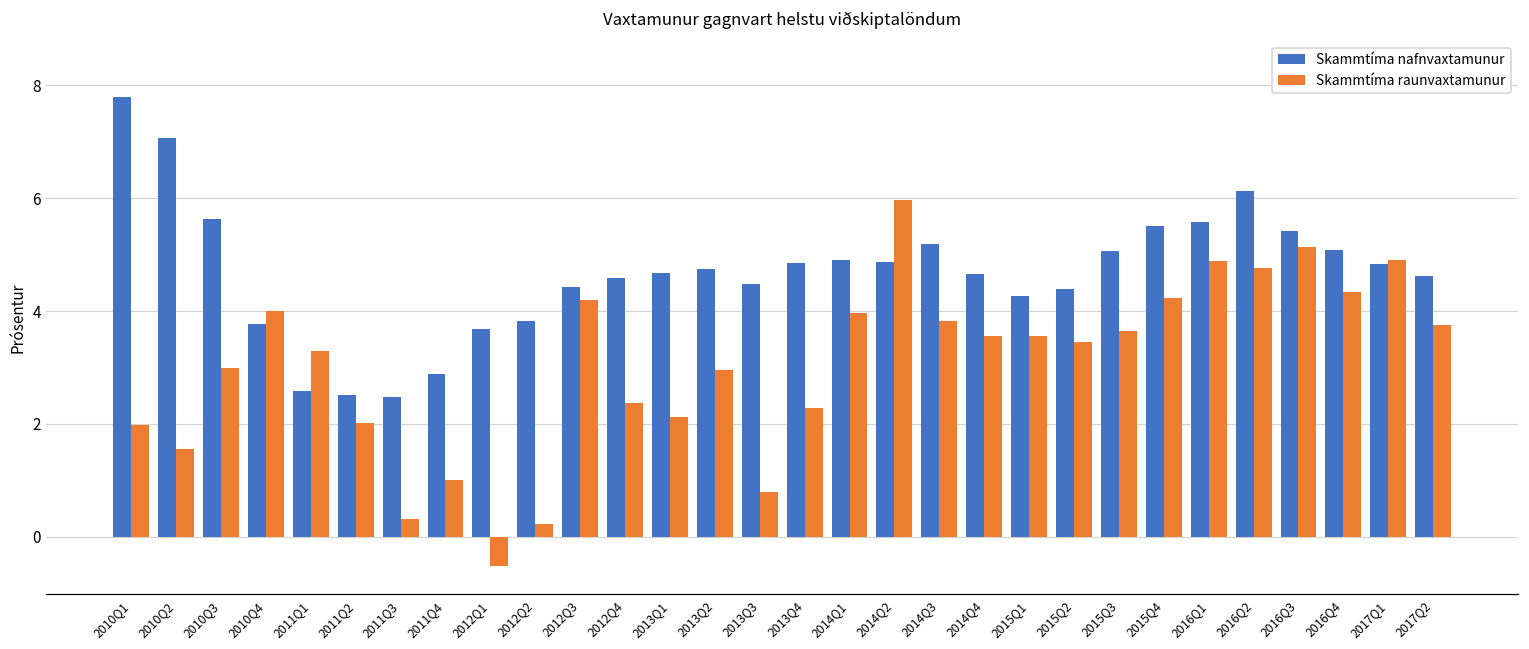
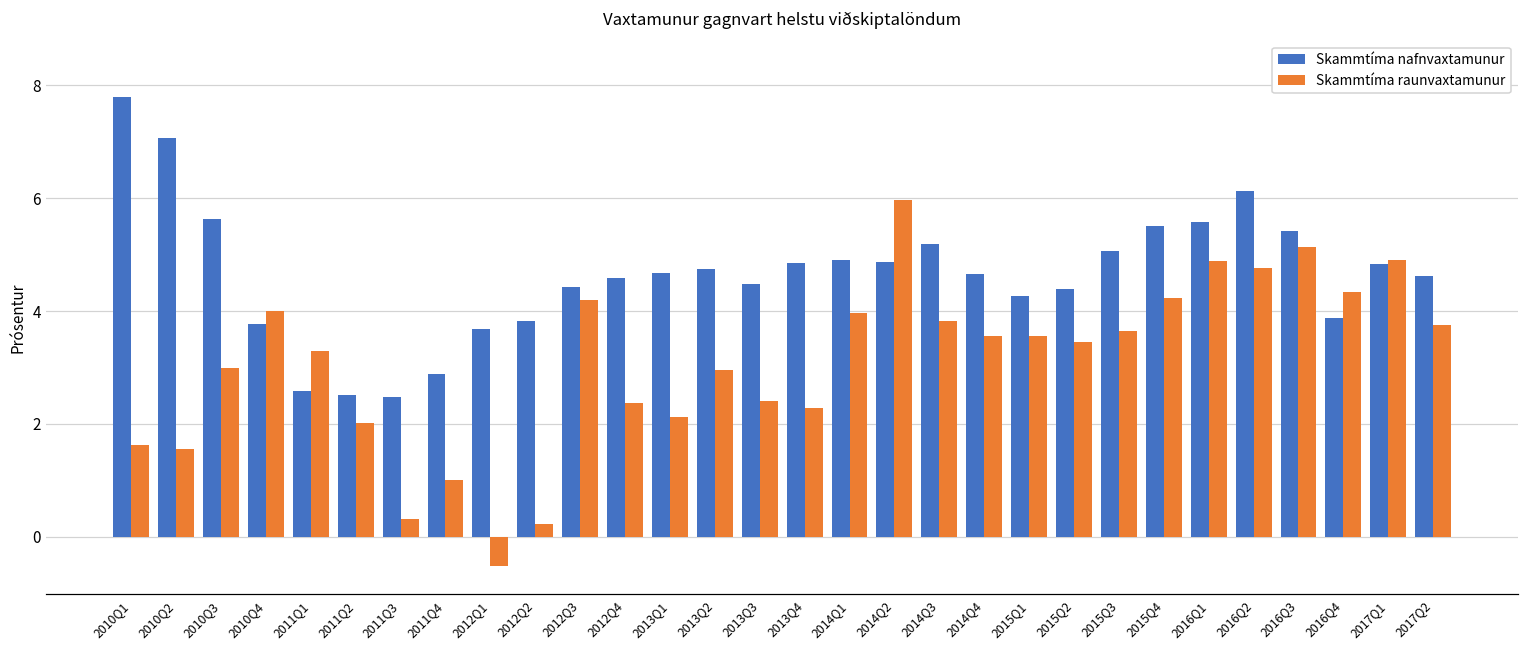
Skammtíma raunvaxtamunur, 2010Q1: 2.0 -> 1.6
Skammtíma raunvaxtamunur, 2013Q3: 0.8 -> 2.4
Skammtíma nafnvaxtamunur, 2016Q4: 5.1 -> 3.9
